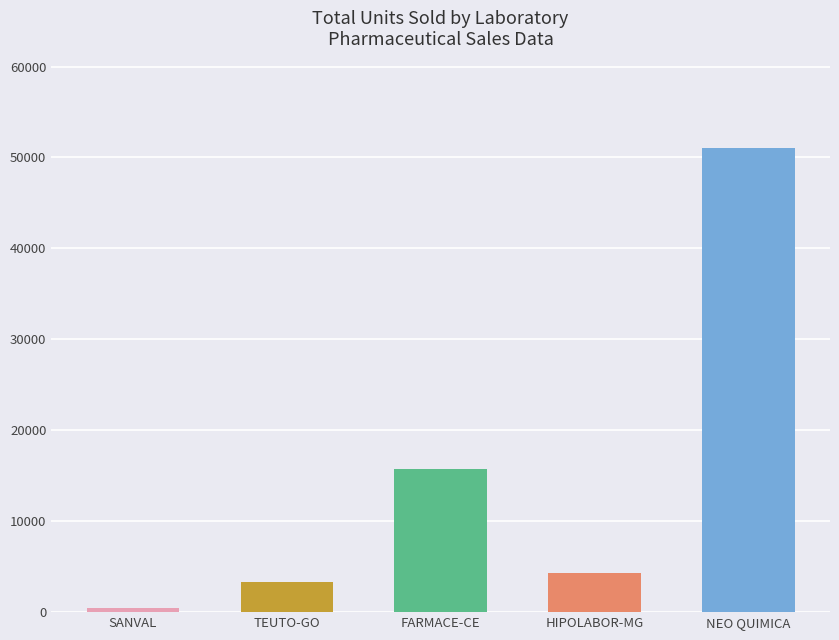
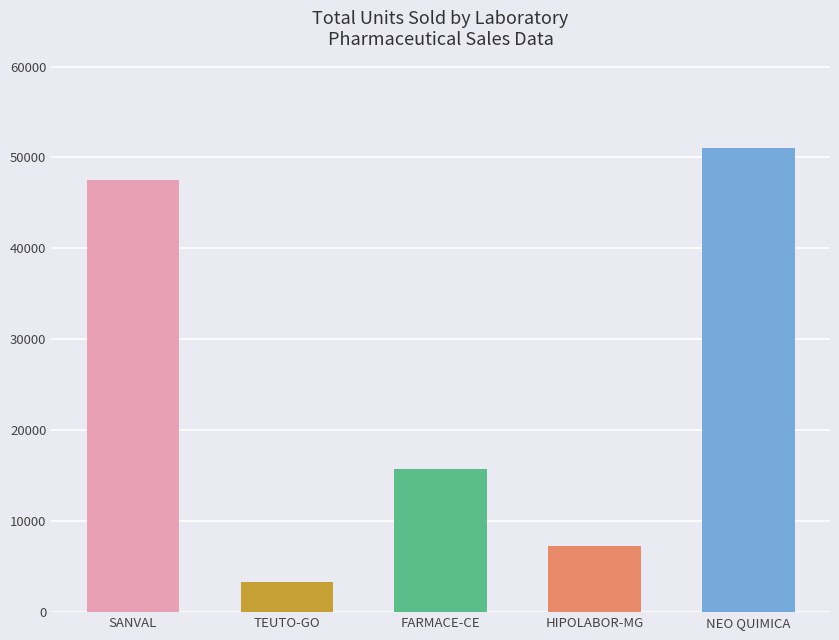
SANVAL: 1000 -> 48000
HIPOLABOR-MG: 4000 -> 7000
